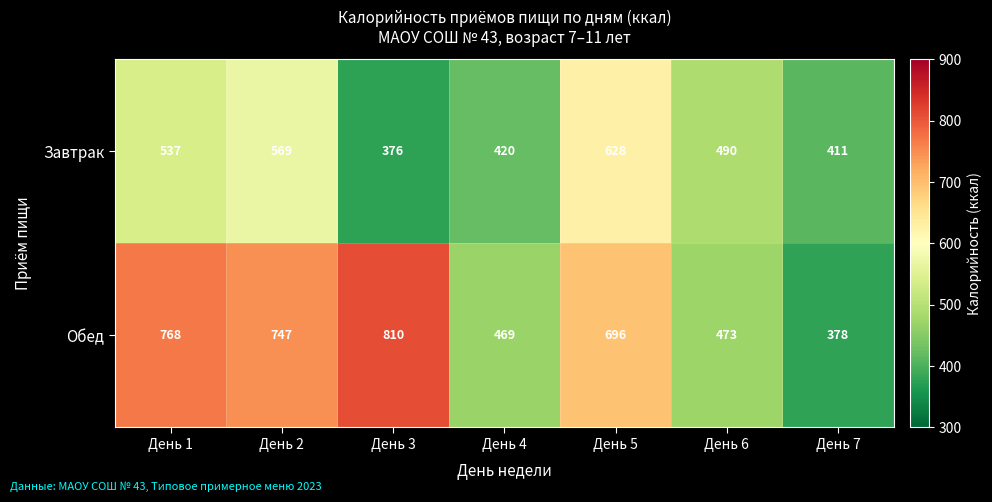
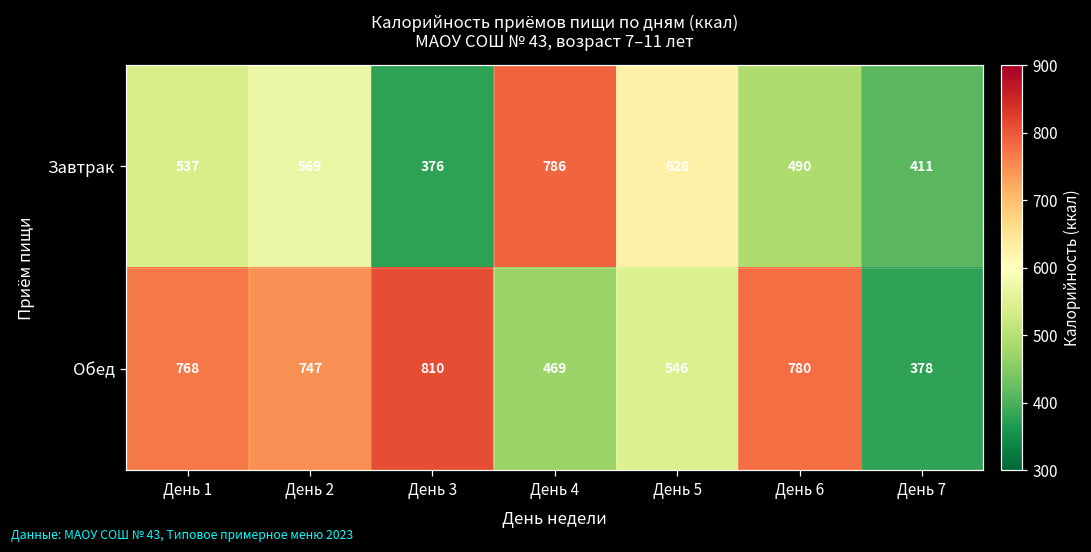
Завтрак, День 4: 420 -> 786
Обед, День 5: 696 -> 546
Обед, День 6: 473 -> 780
